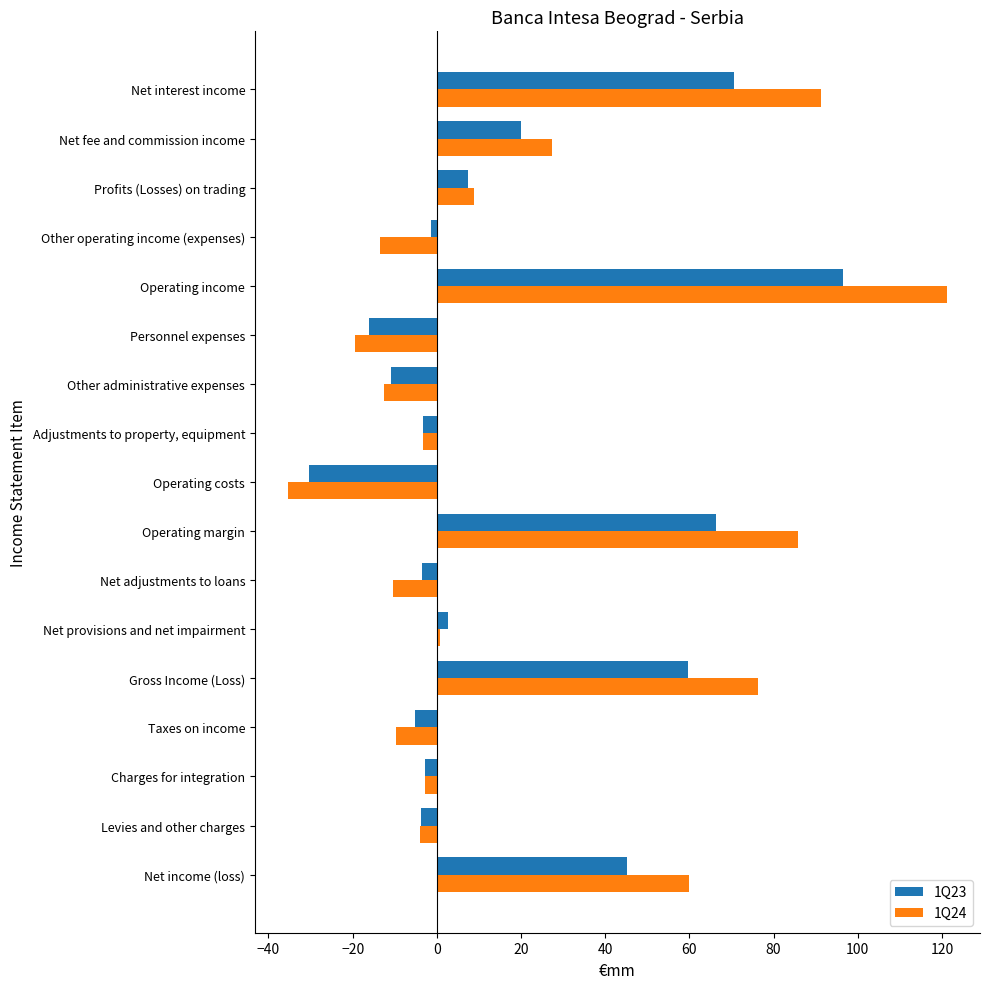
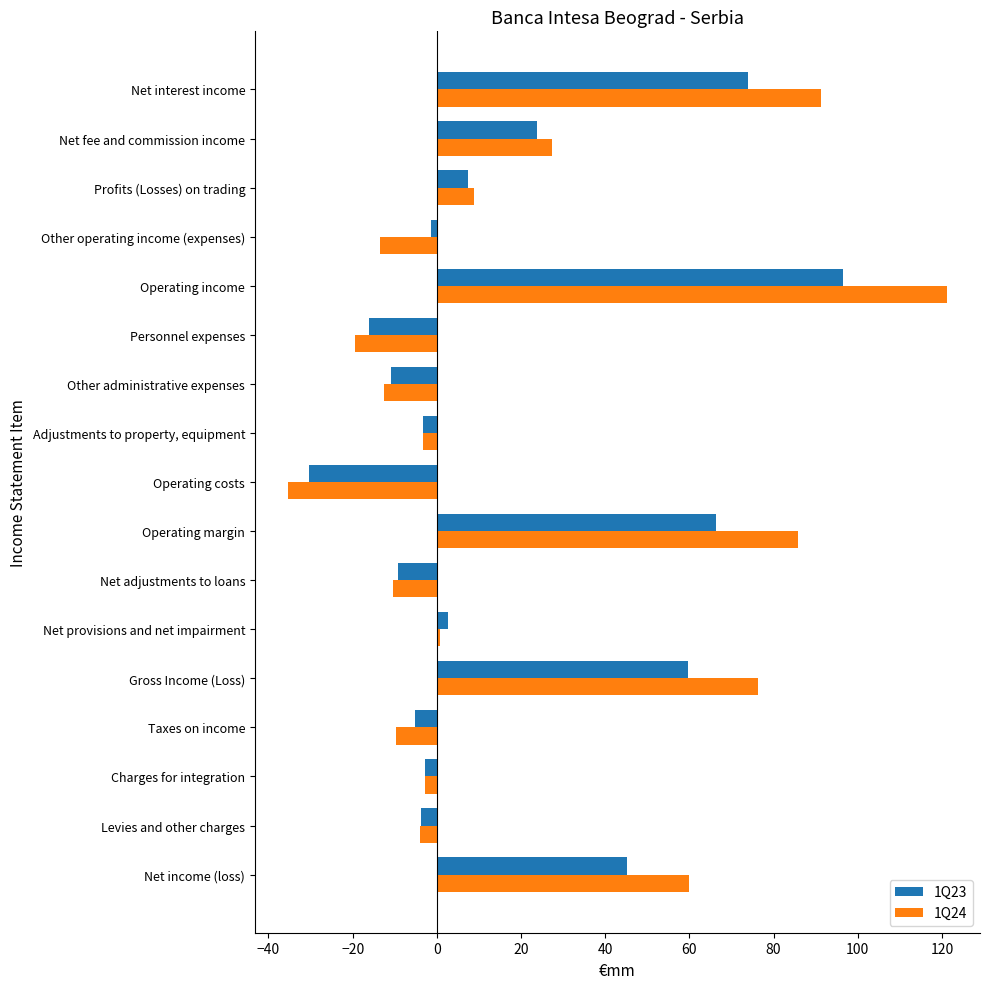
1Q23, Net interest income: 71 -> 74
1Q23, Net fee and commission income: 20 -> 24
1Q23, Net adjustments to loans: -4 -> -9
